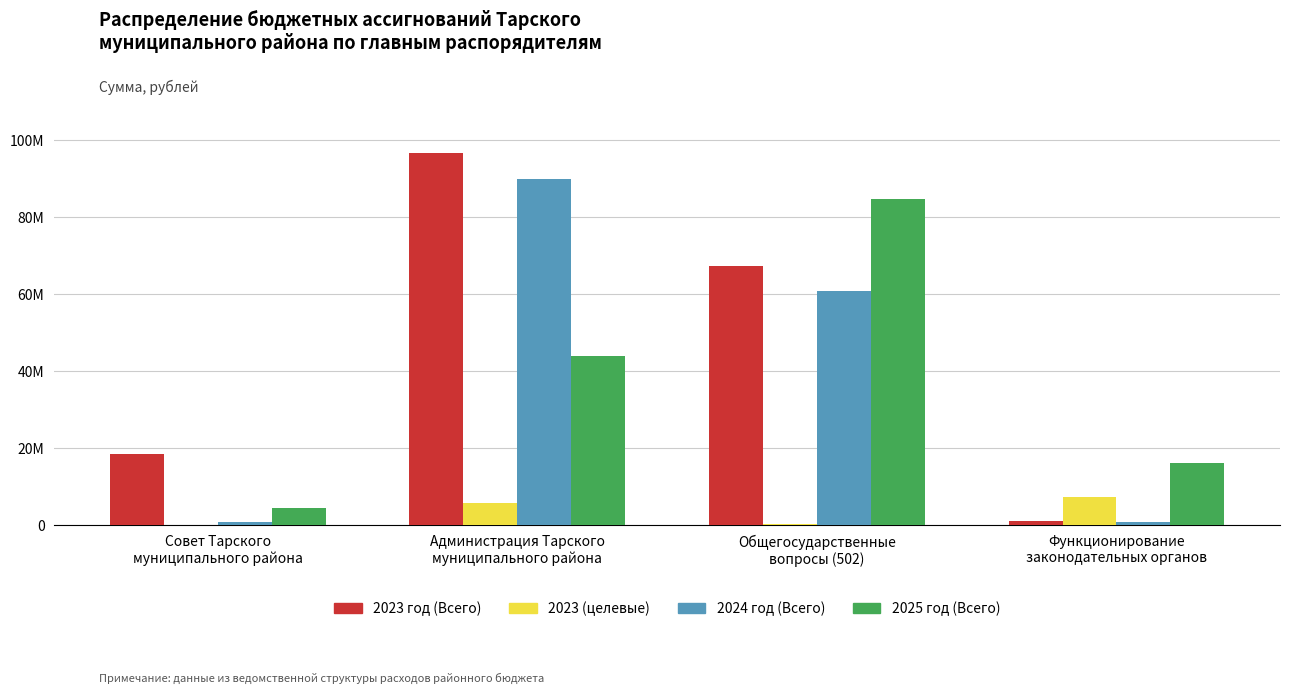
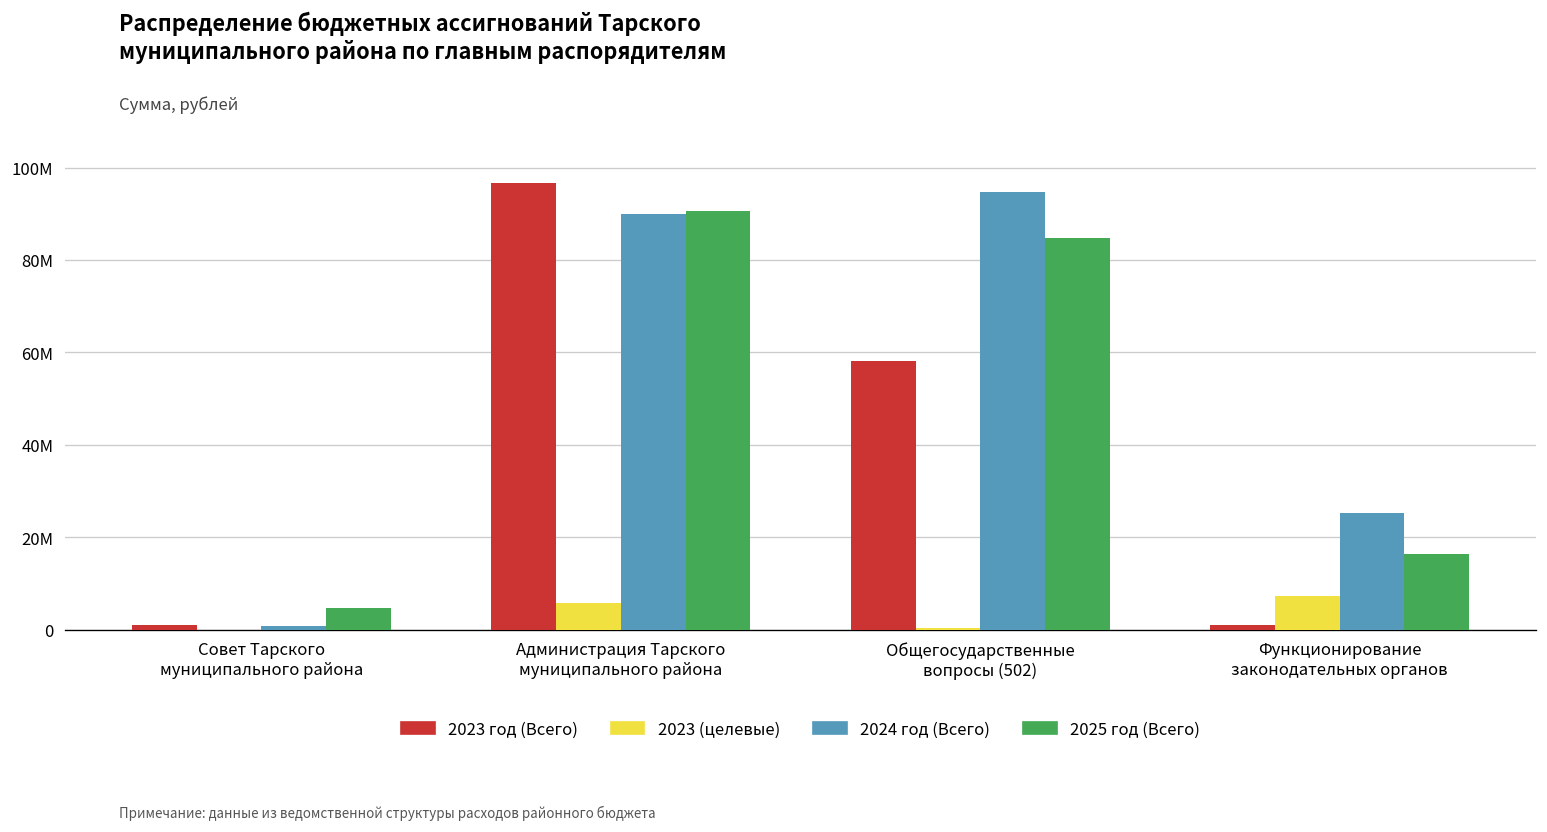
2023 год (Всего), Совет Тарского муниципального района: 19000000 -> 1000000
2025 год (Всего), Администрация Тарского муниципального района: 44000000 -> 91000000
2023 год (Всего), Общегосударственные вопросы (502): 67000000 -> 58000000
2024 год (Всего), Общегосударственные вопросы (502): 61000000 -> 95000000
2024 год (Всего), Функционирование законодательных органов: 1000000 -> 25000000
